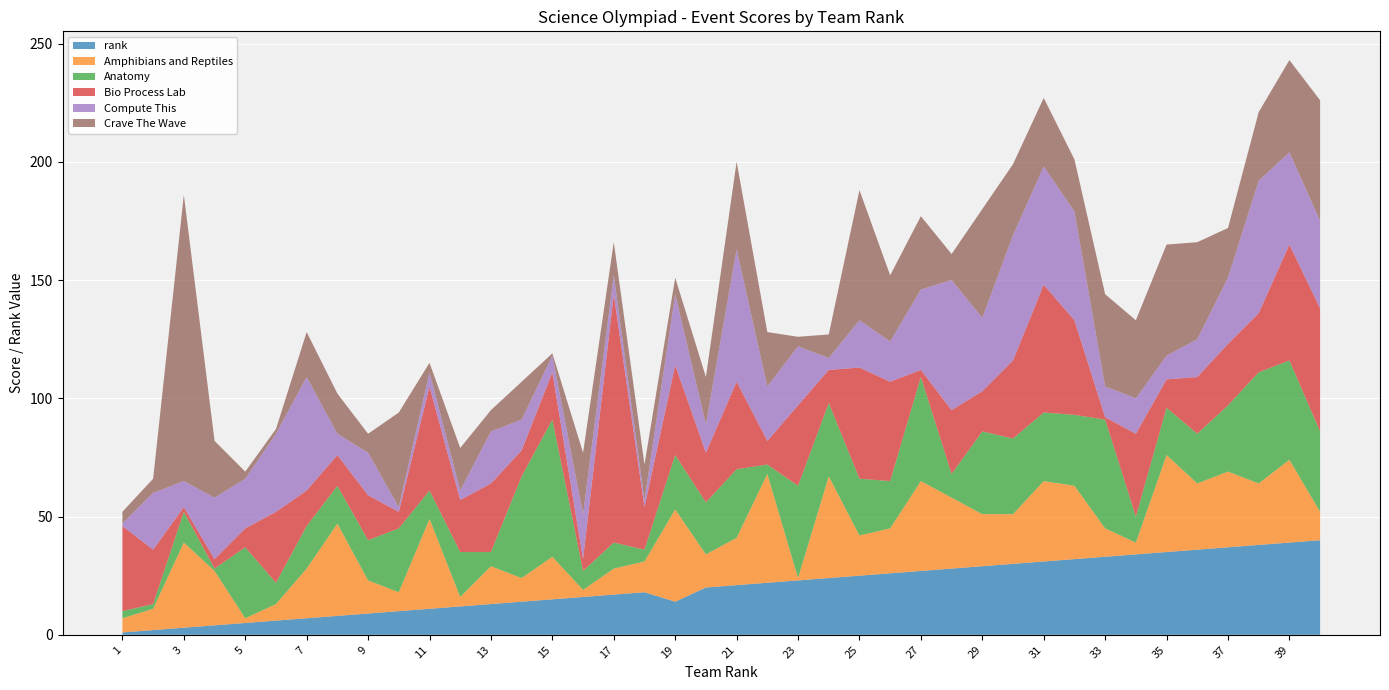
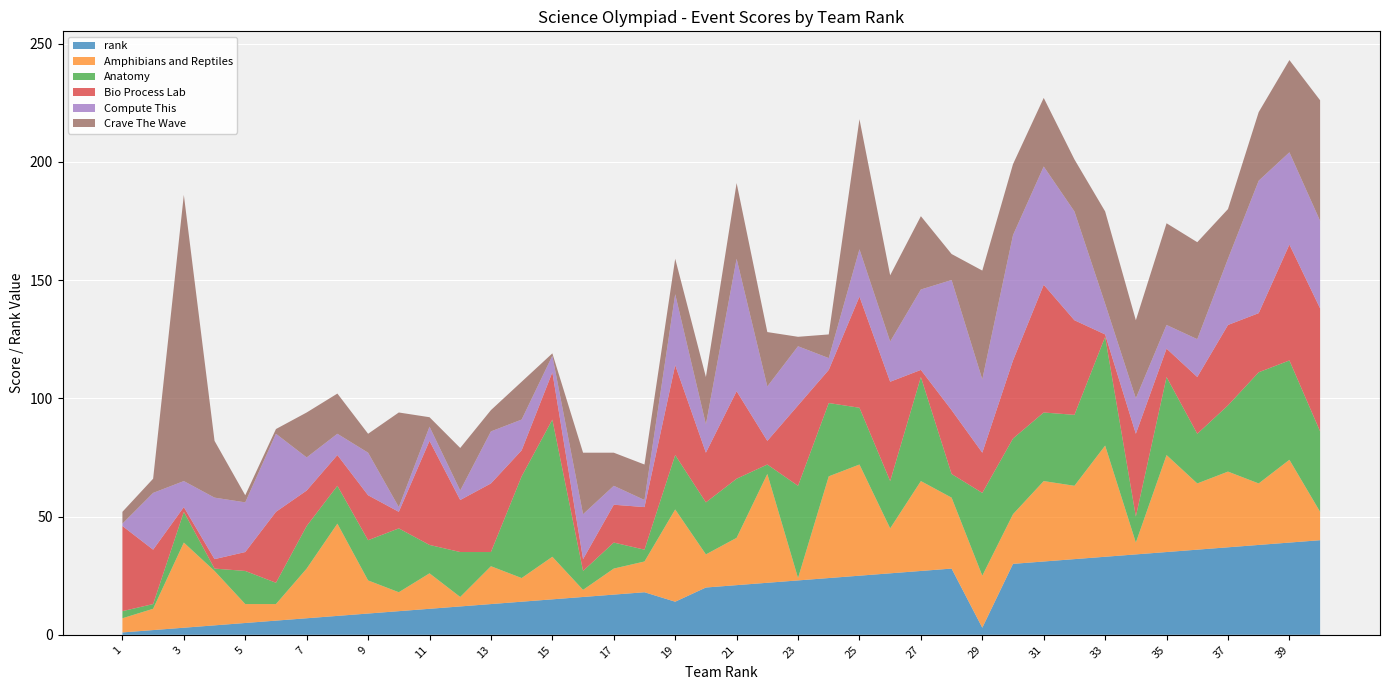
Amphibians and Reptiles, 5: 2 -> 8
Anatomy, 5: 30 -> 14
Compute This, 7: 48 -> 14
Amphibians and Reptiles, 11: 38 -> 15
Bio Process Lab, 17: 105 -> 16
Crave The Wave, 19: 7 -> 15
Anatomy, 21: 29 -> 25
Crave The Wave, 21: 37 -> 32
Amphibians and Reptiles, 25: 17 -> 47
rank, 29: 29 -> 3
Amphibians and Reptiles, 33: 12 -> 47
Anatomy, 35: 20 -> 33
Crave The Wave, 35: 47 -> 43
Bio Process Lab, 37: 26 -> 34
